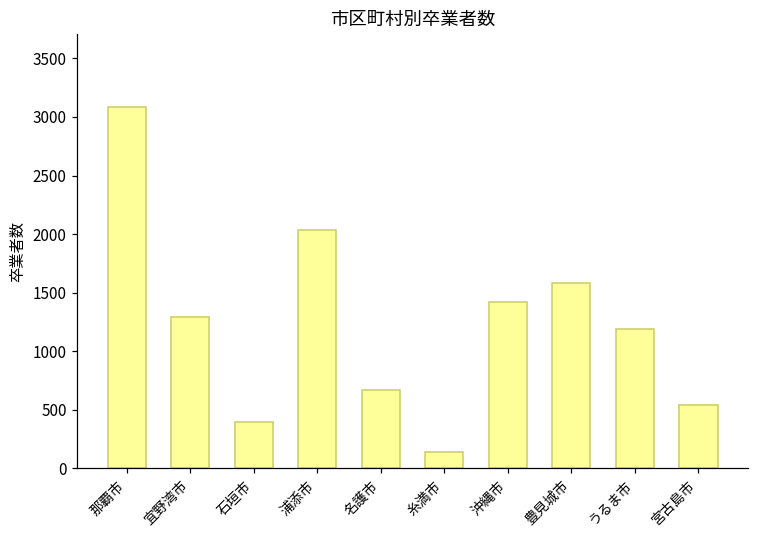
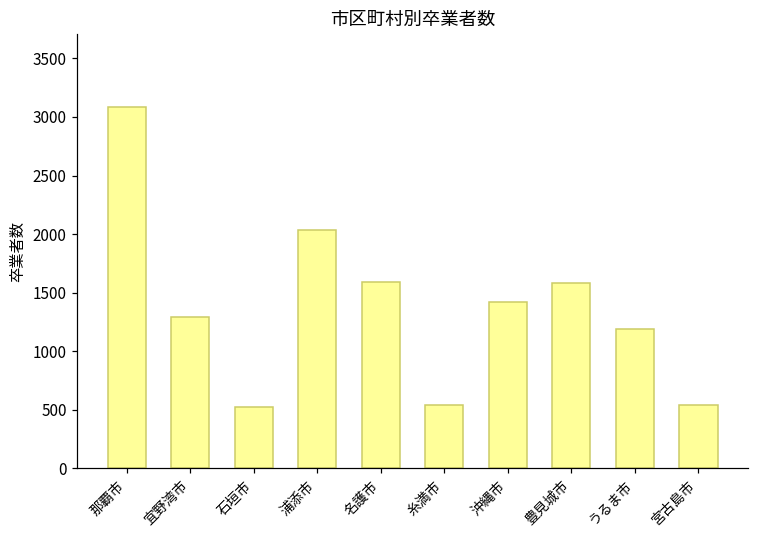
石垣市: 390 -> 520
名護市: 670 -> 1590
糸満市: 140 -> 540
